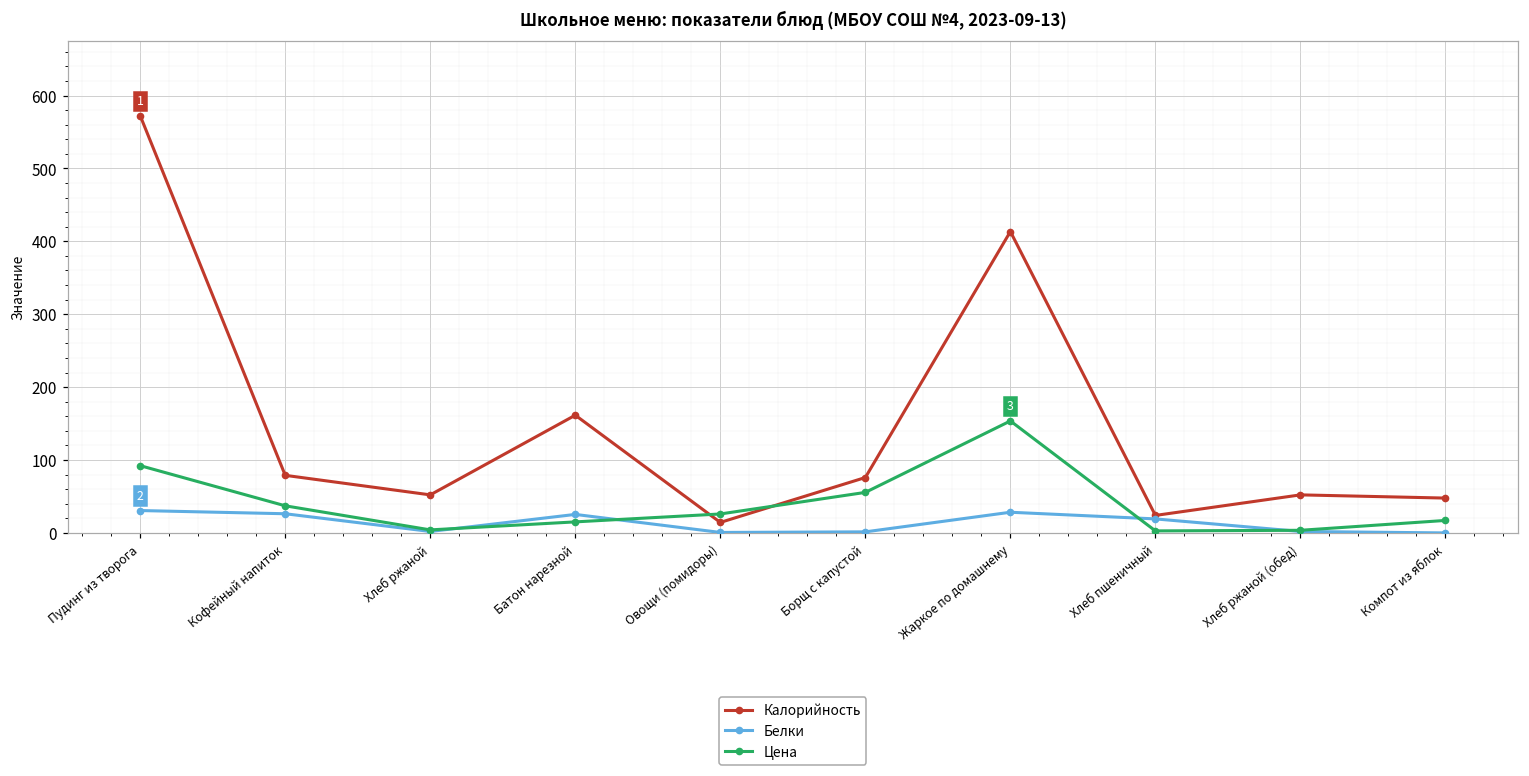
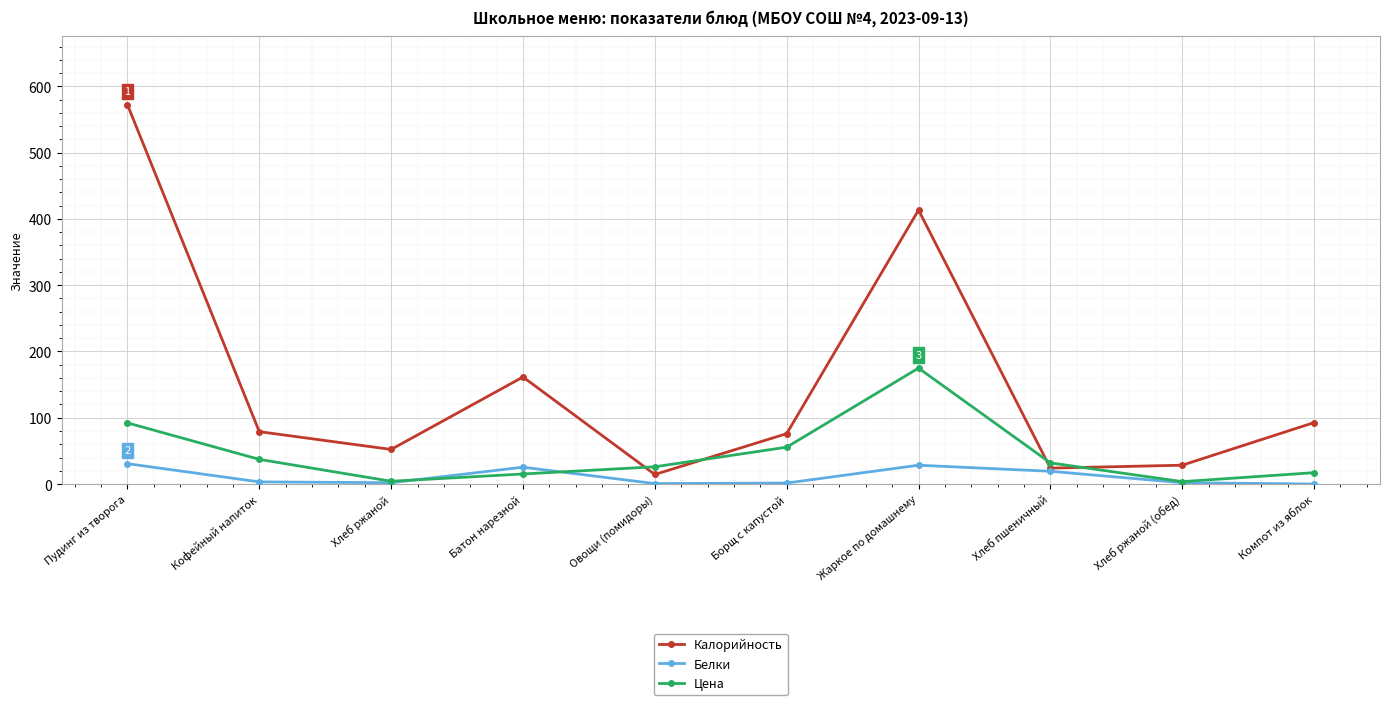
Белки, Кофейный напиток: 30 -> 0
Цена, Жаркое по домашнему: 150 -> 170
Цена, Хлеб пшеничный: 0 -> 30
Калорийность, Хлеб ржаной (обед): 50 -> 30
Калорийность, Компот из яблок: 50 -> 90
